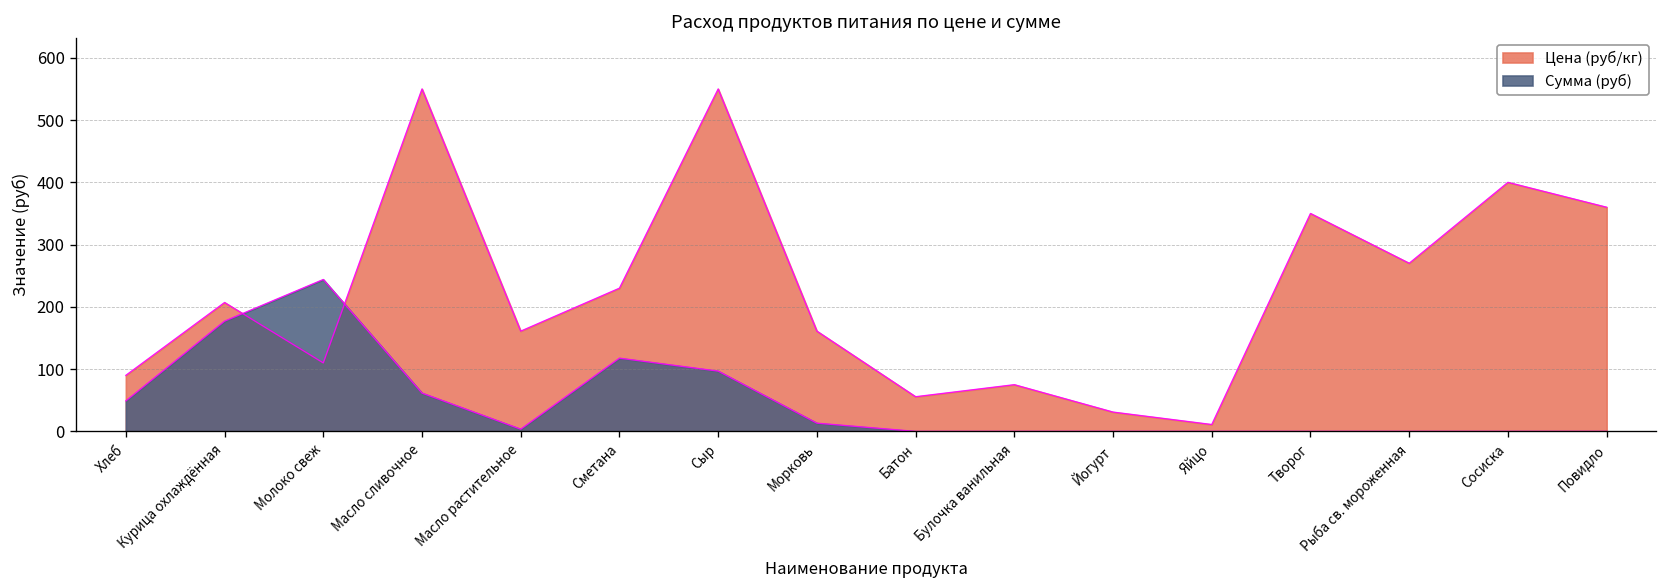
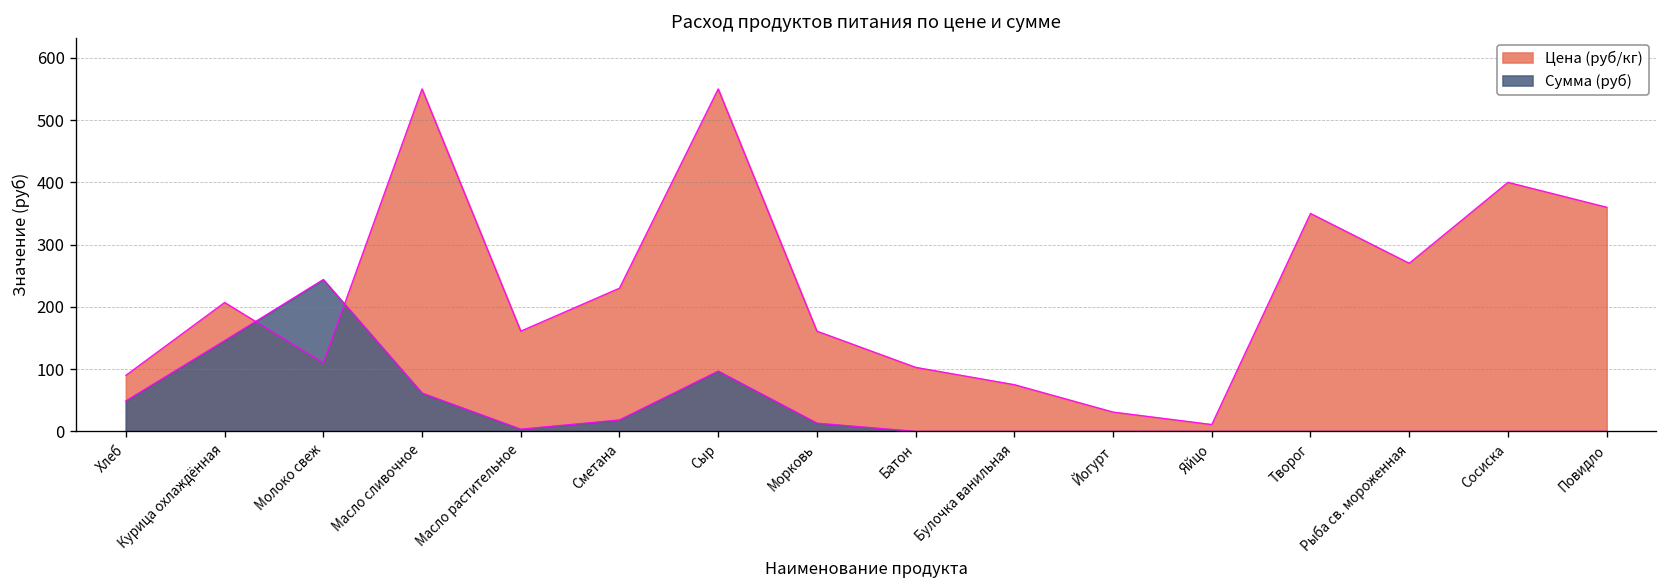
Сумма (руб), Курица охлаждённая: 180 -> 150
Сумма (руб), Сметана: 120 -> 20
Цена (руб/кг), Батон: 60 -> 100
